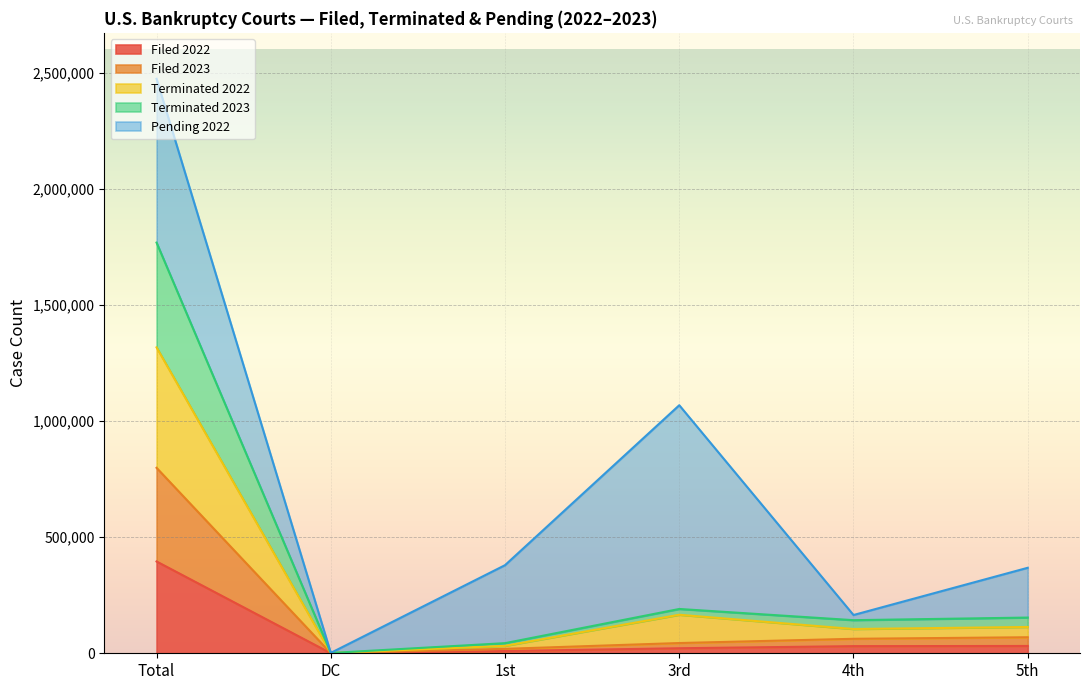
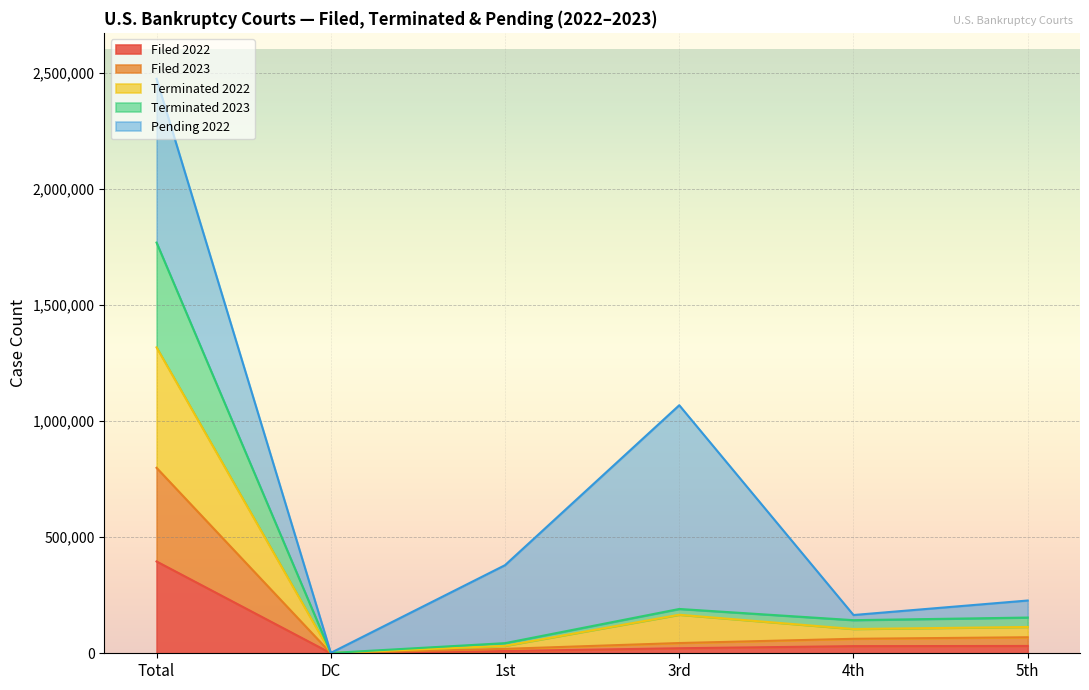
Pending 2022, 5th: 210,000 -> 70,000
